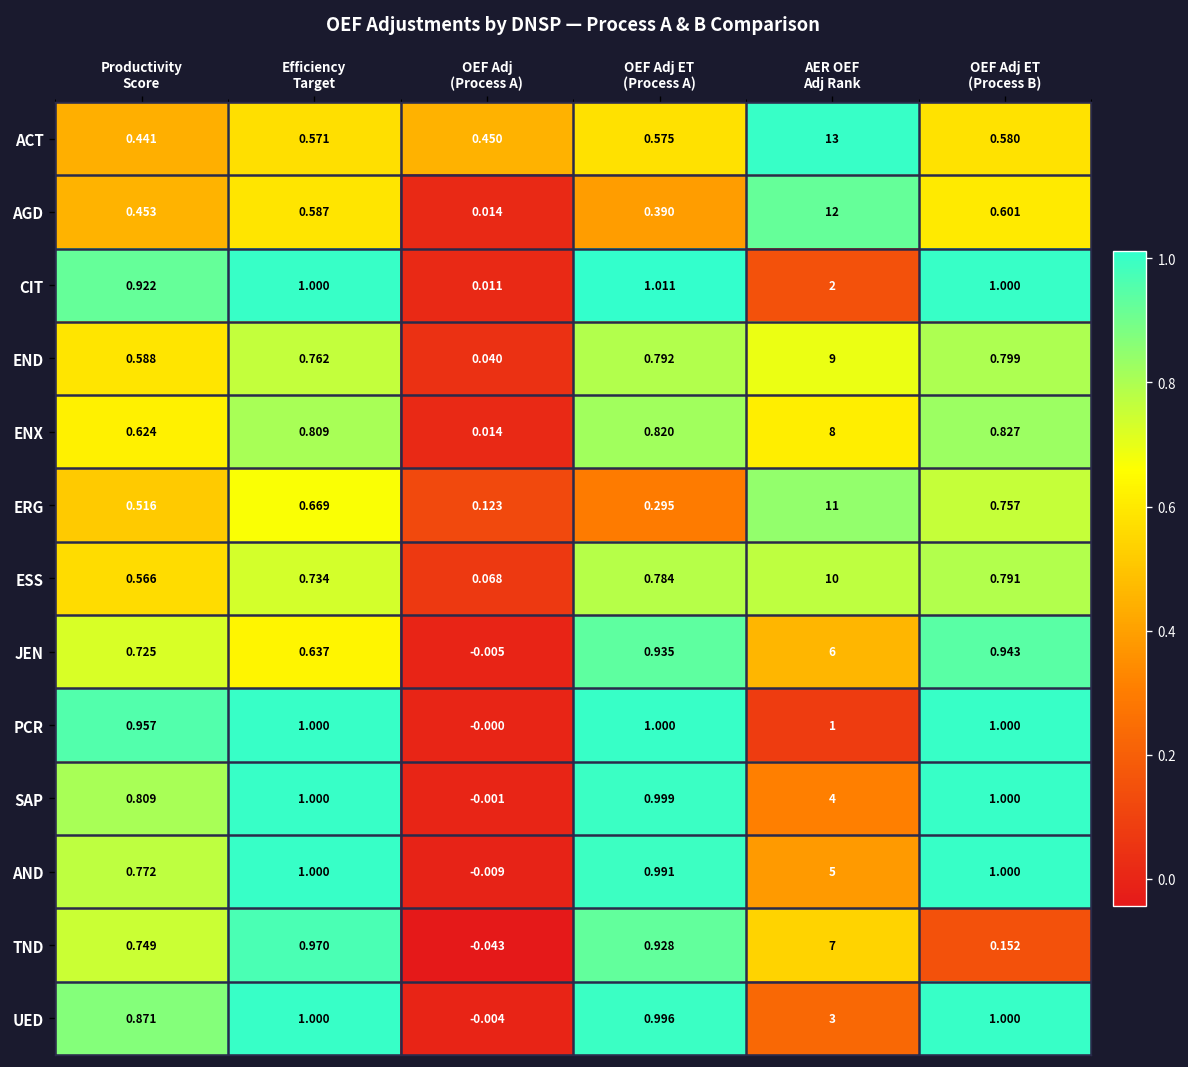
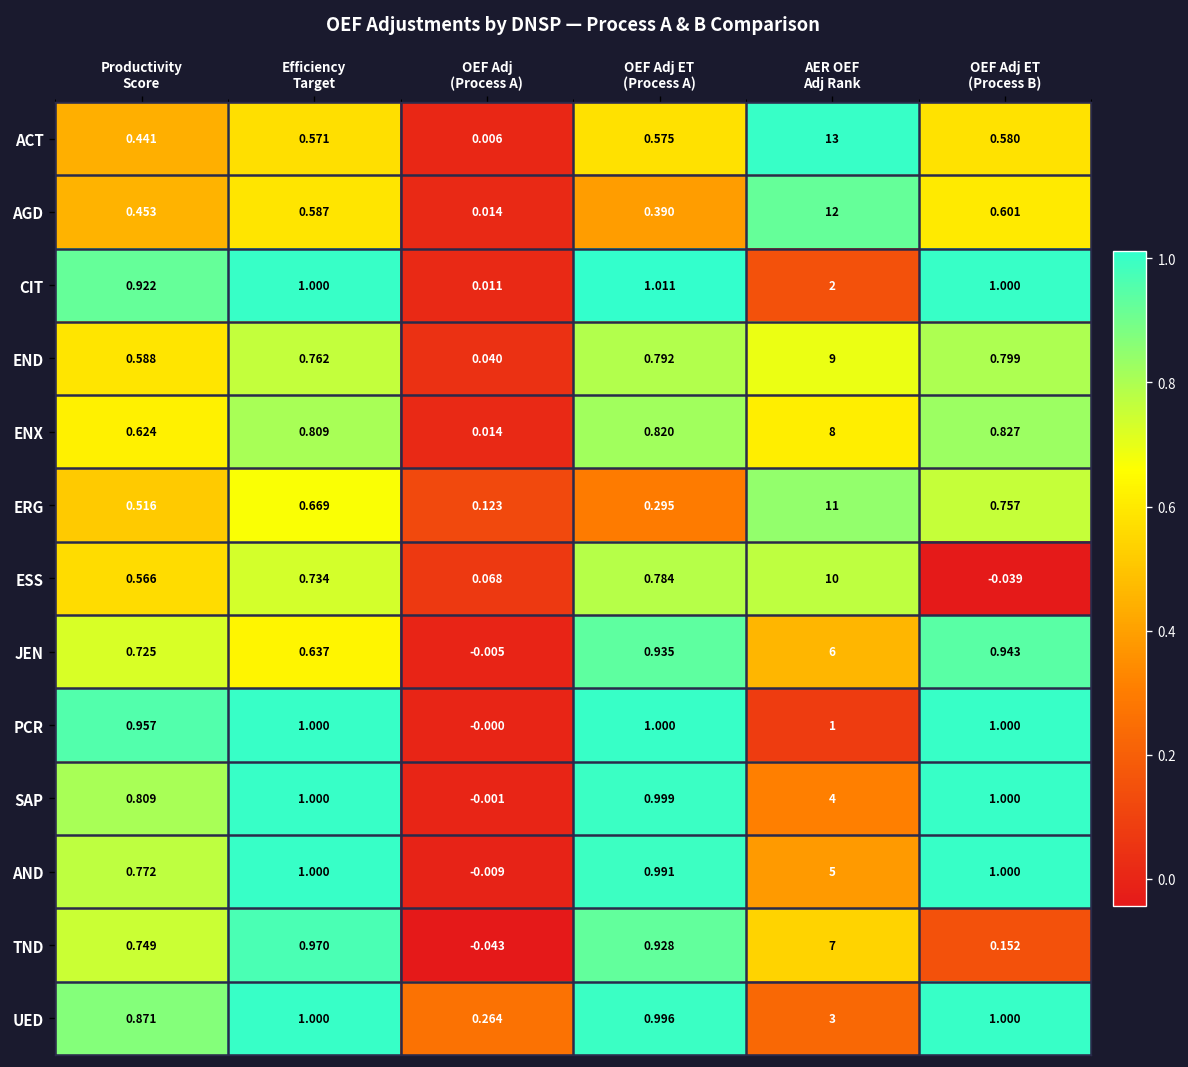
ACT, OEF Adj (Process A): 0.450 -> 0.006
ESS, OEF Adj ET (Process B): 0.791 -> -0.039
UED, OEF Adj (Process A): -0.004 -> 0.264
